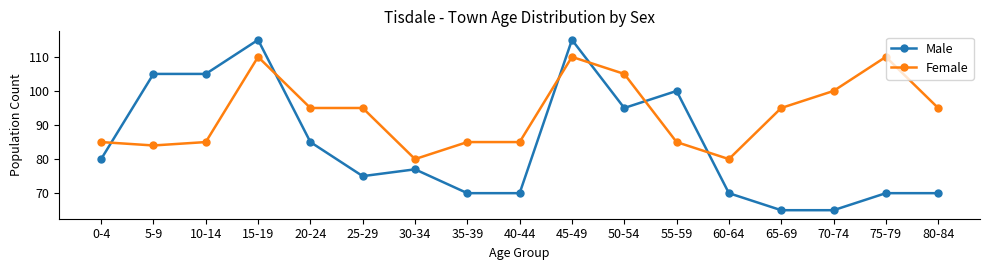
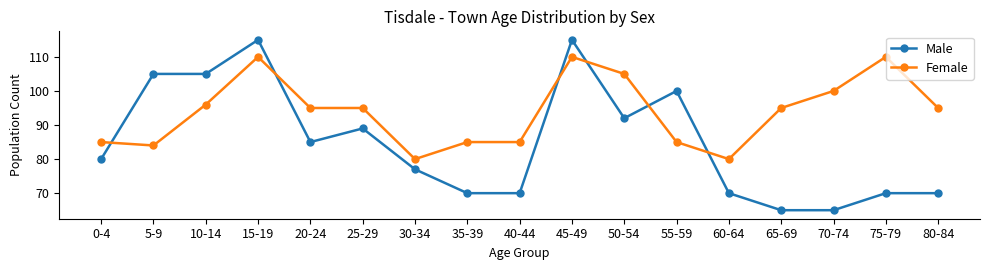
Female, 10-14: 85 -> 96
Male, 25-29: 75 -> 89
Male, 50-54: 95 -> 92
